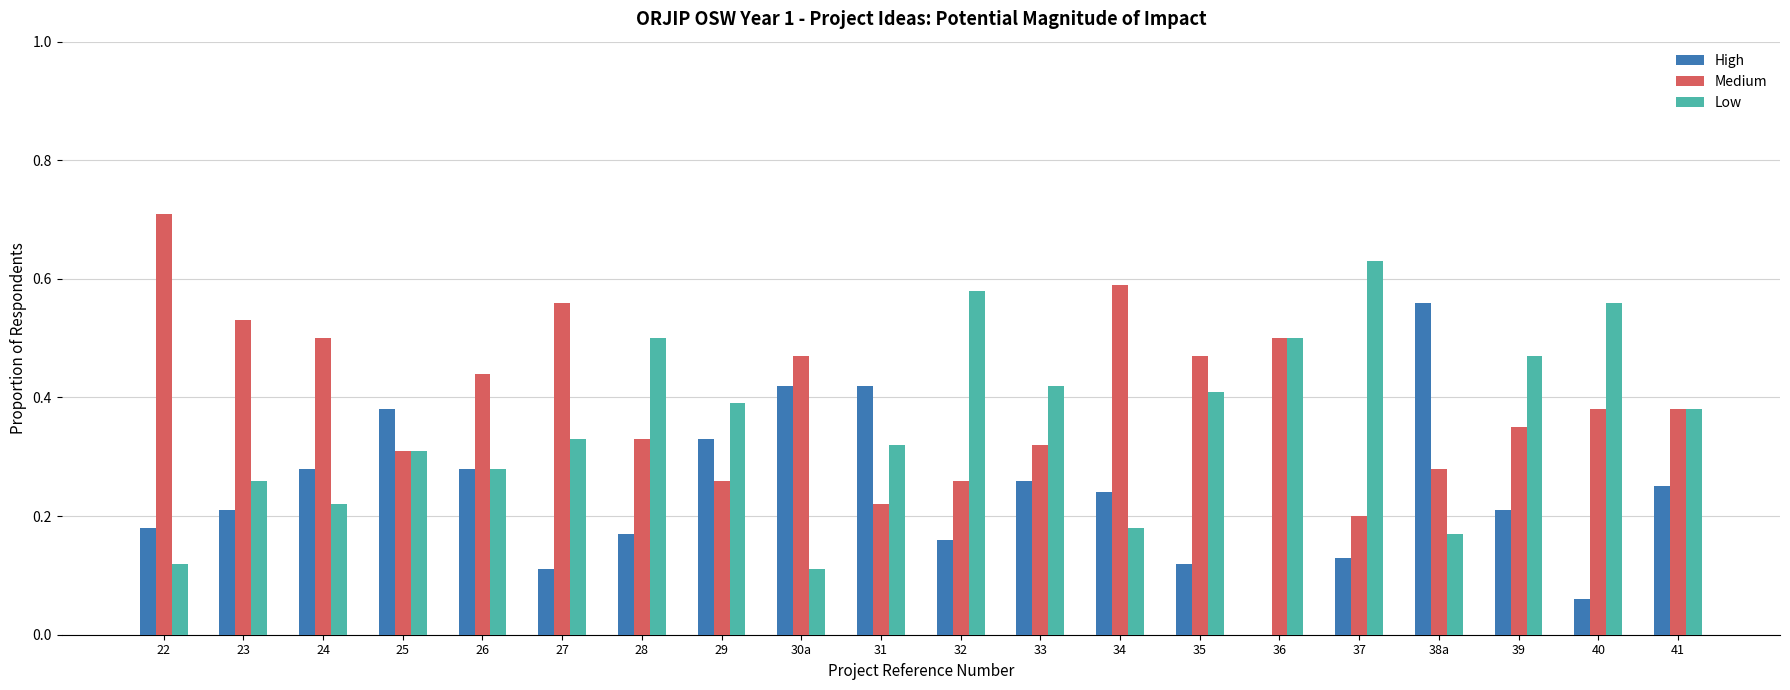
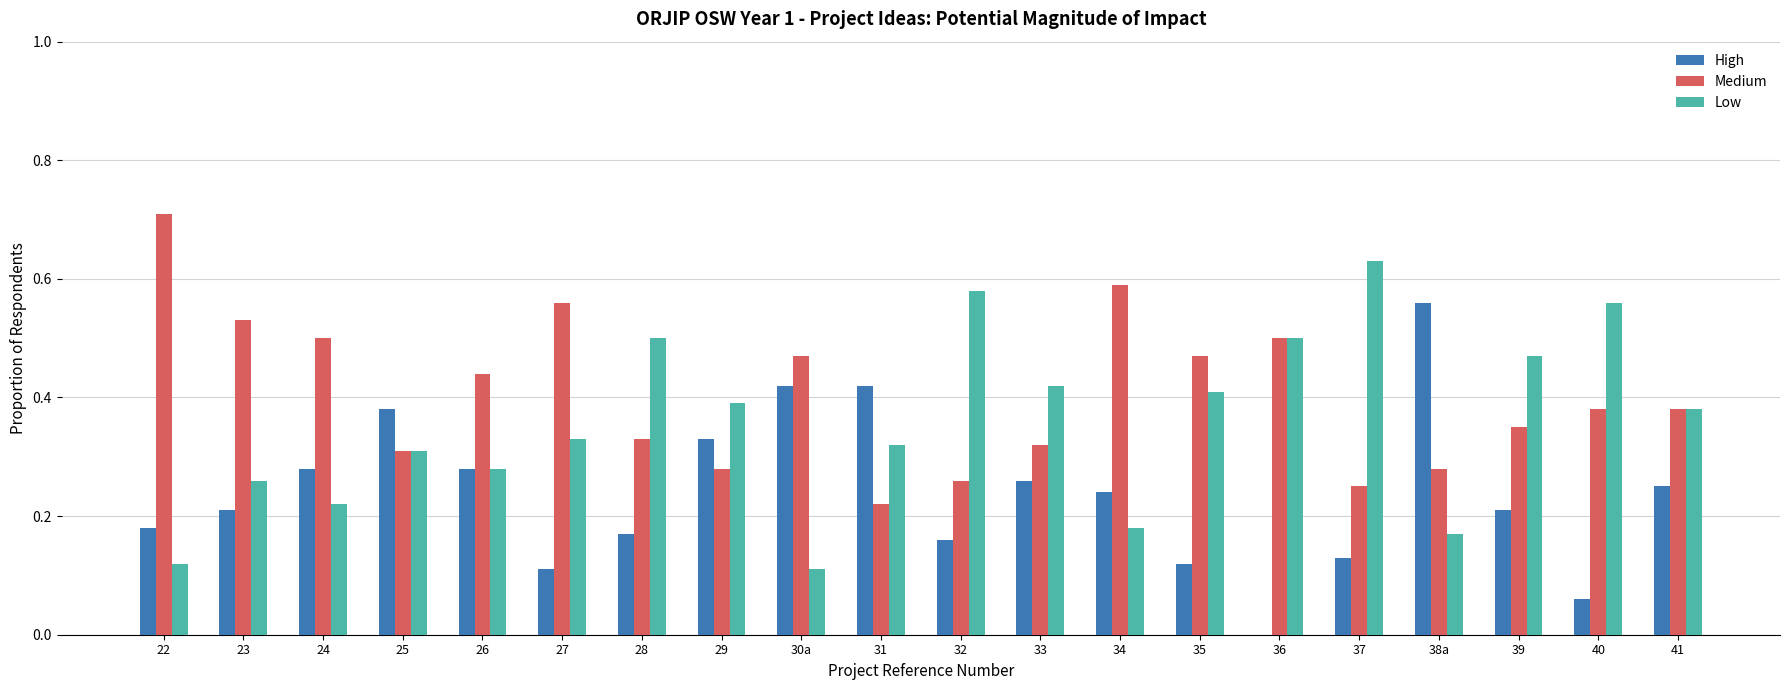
Medium, 29: 0.26 -> 0.28
Medium, 37: 0.20 -> 0.25
